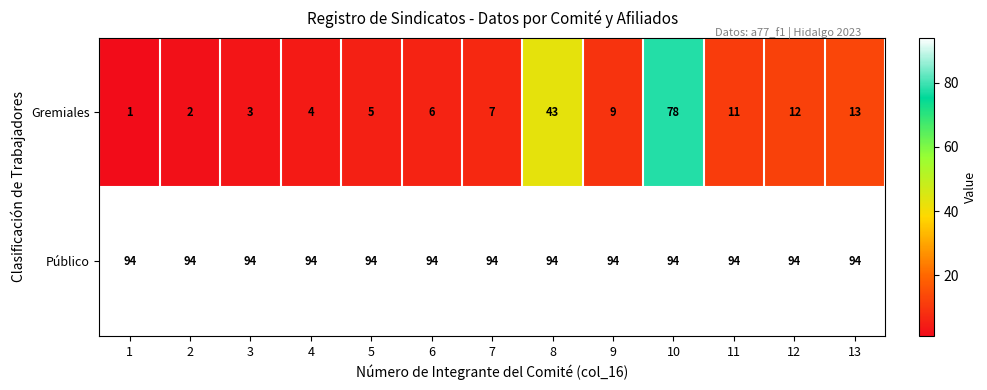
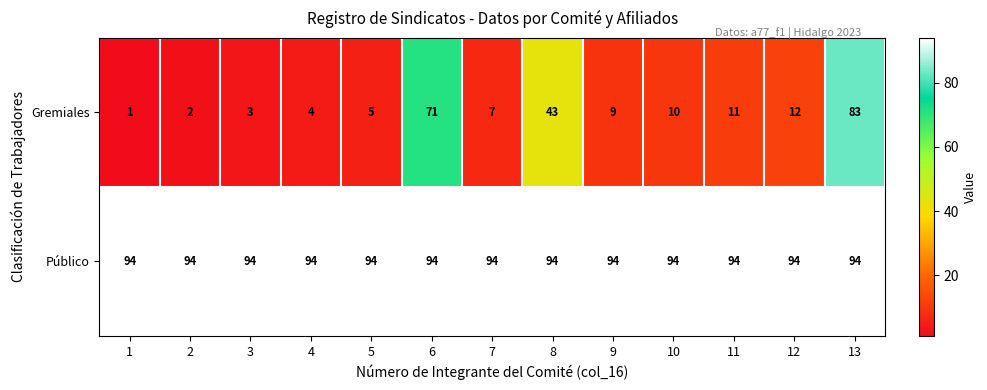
Gremiales, 6: 6 -> 71
Gremiales, 10: 78 -> 10
Gremiales, 13: 13 -> 83
